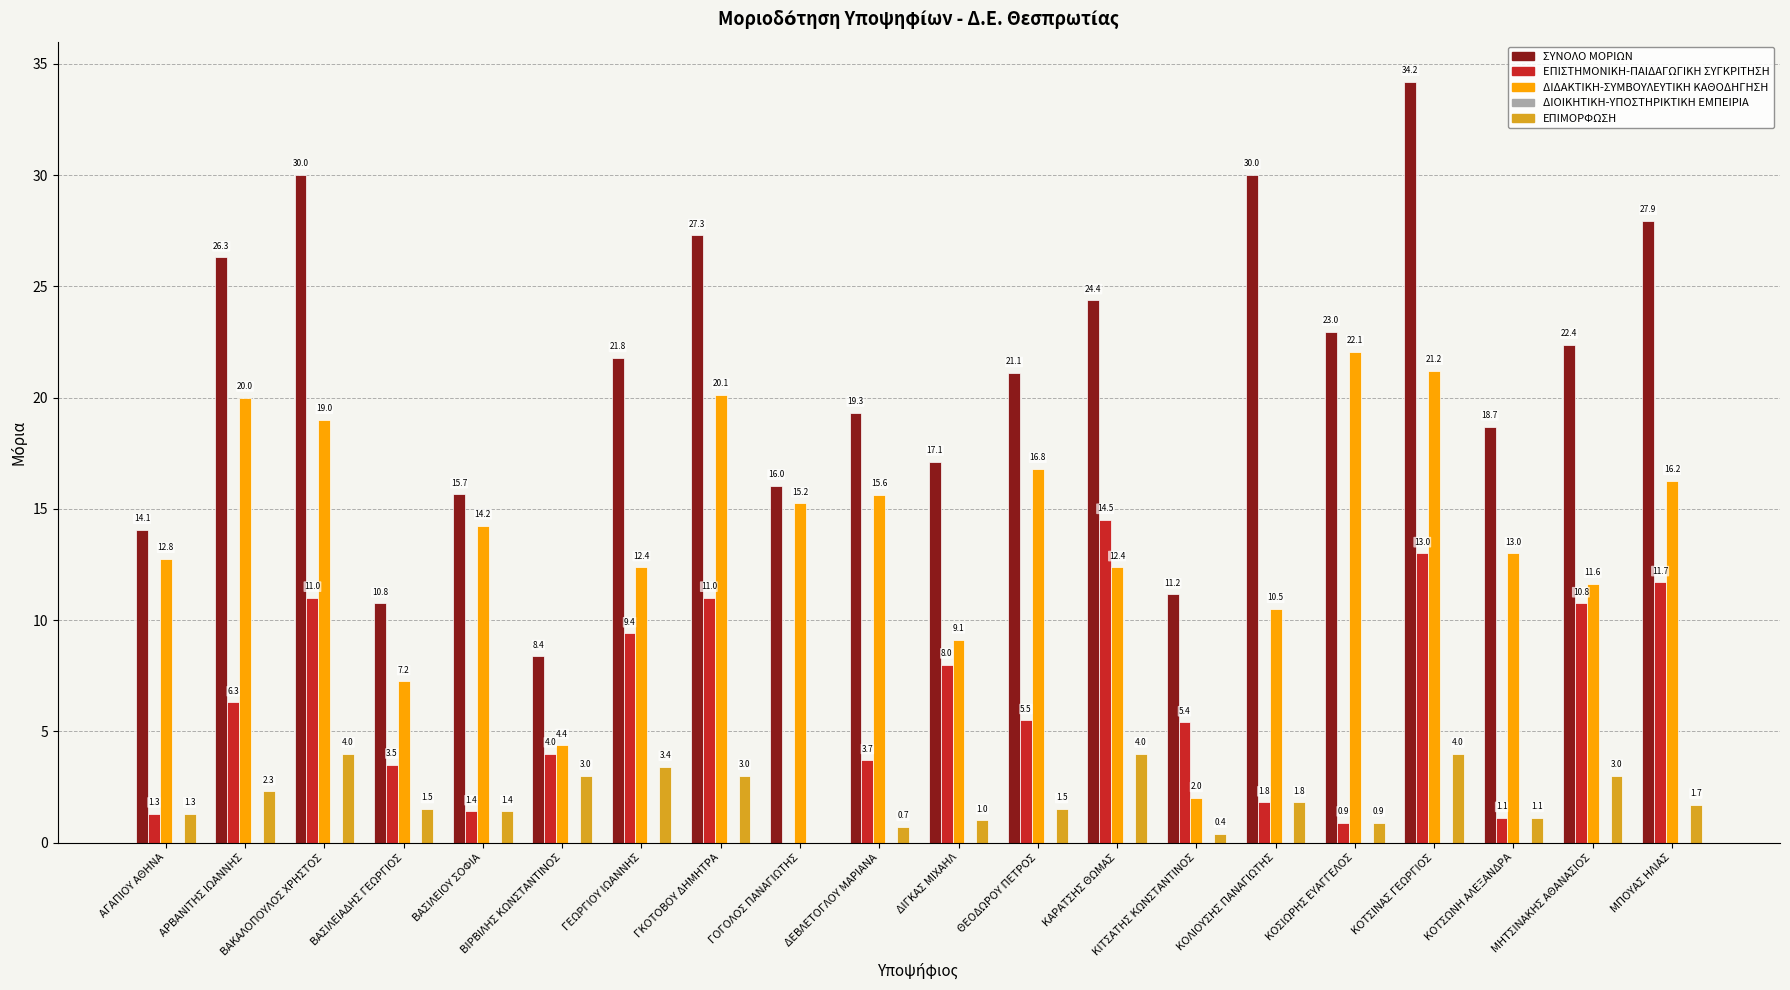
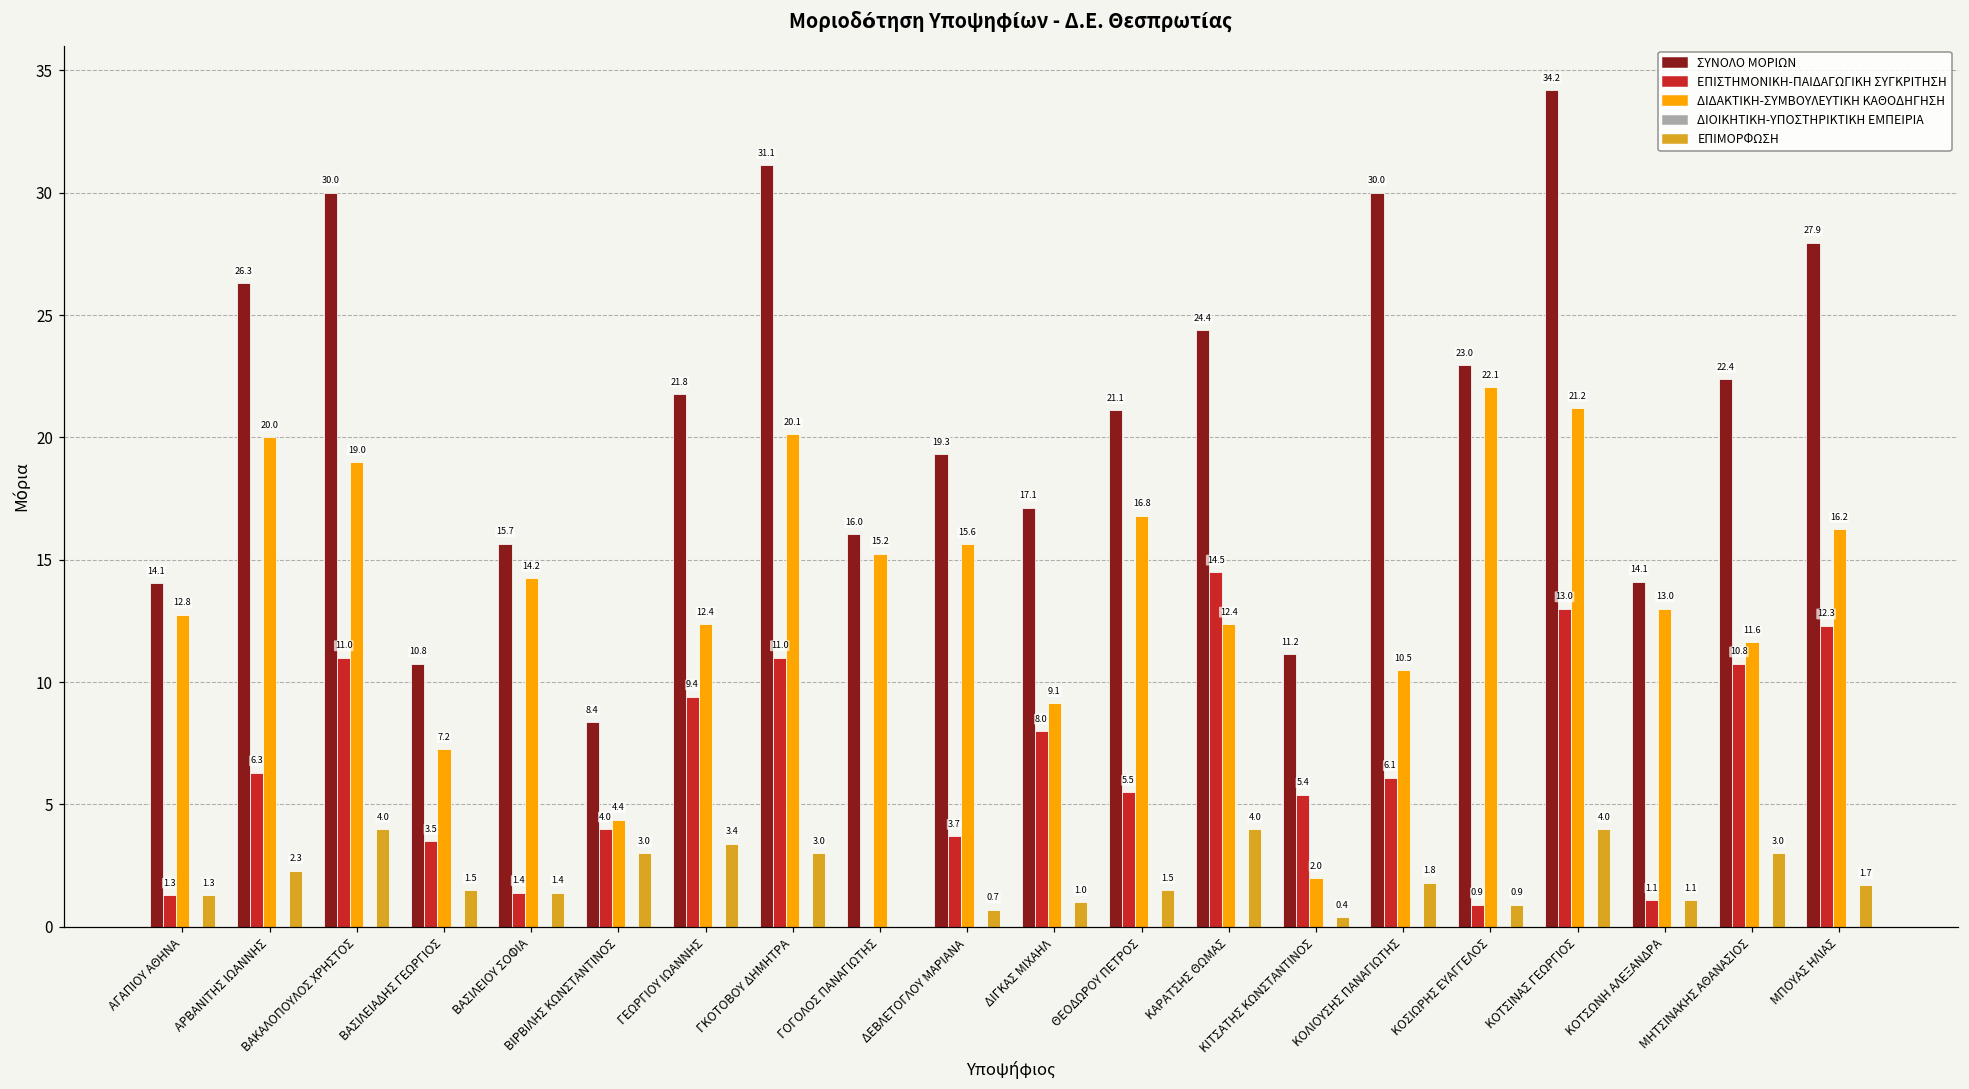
ΣΥΝΟΛΟ ΜΟΡΙΩΝ, ΓΚΟΤΟΒΟΥ ΔΗΜΗΤΡΑ: 27.3 -> 31.1
ΕΠΙΣΤΗΜΟΝΙΚΗ-ΠΑΙΔΑΓΩΓΙΚΗ ΣΥΓΚΡΙΤΗΣΗ, ΚΟΛΙΟΥΣΗΣ ΠΑΝΑΓΙΩΤΗΣ: 1.8 -> 6.1
ΣΥΝΟΛΟ ΜΟΡΙΩΝ, ΚΟΤΣΩΝΗ ΑΛΕΞΑΝΔΡΑ: 18.7 -> 14.1
ΕΠΙΣΤΗΜΟΝΙΚΗ-ΠΑΙΔΑΓΩΓΙΚΗ ΣΥΓΚΡΙΤΗΣΗ, ΜΠΟΥΑΣ ΗΛΙΑΣ: 11.7 -> 12.3
